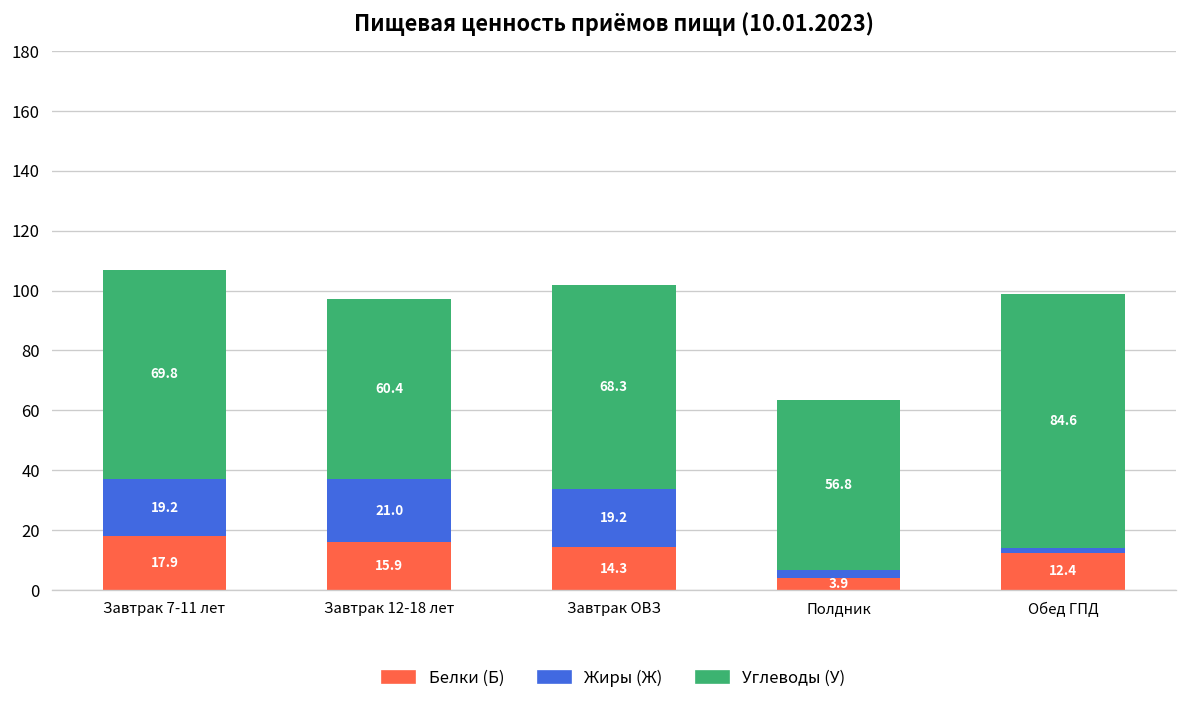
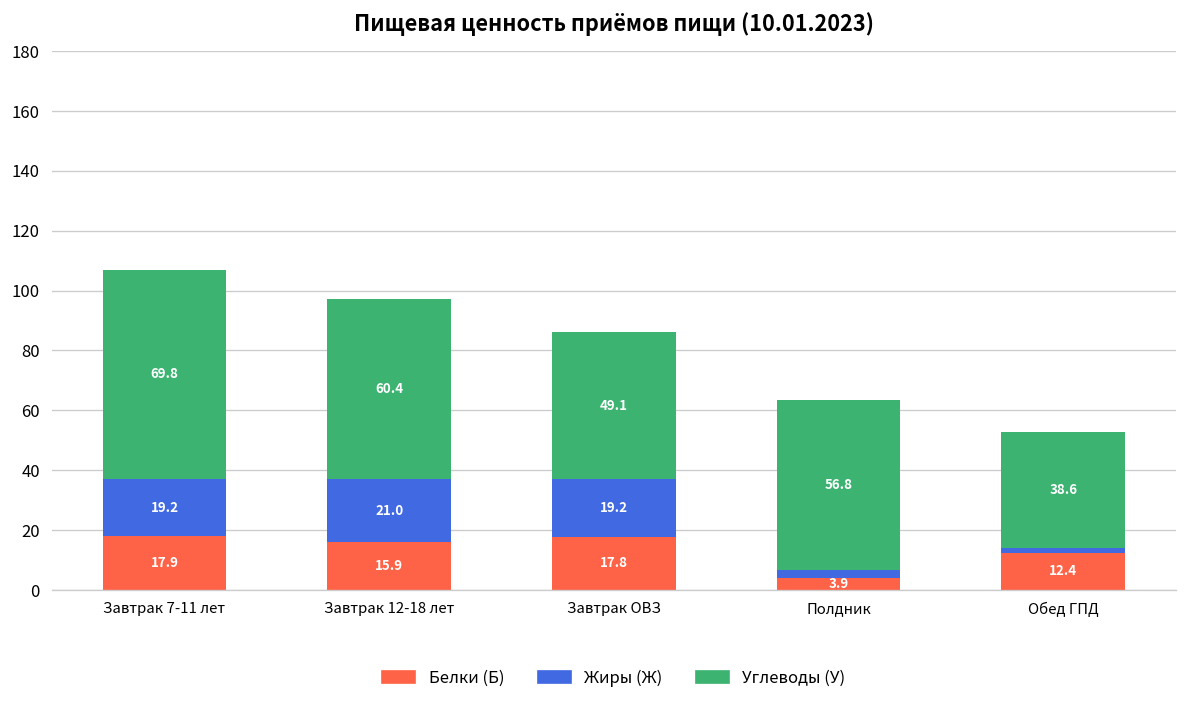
Белки (Б), Завтрак ОВЗ: 14.3 -> 17.8
Углеводы (У), Завтрак ОВЗ: 68.3 -> 49.1
Углеводы (У), Обед ГПД: 84.6 -> 38.6
